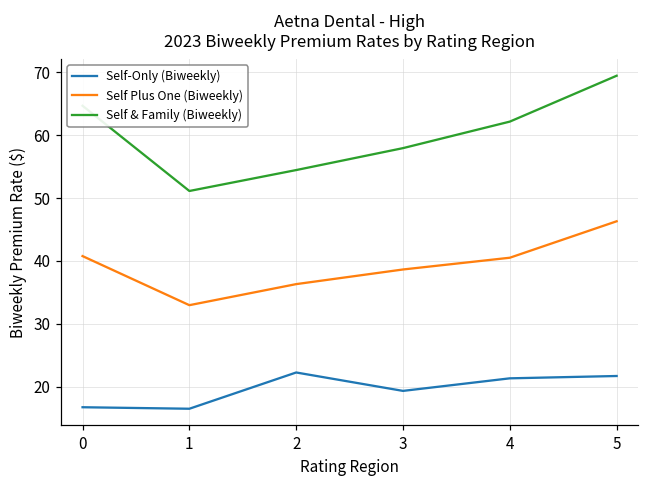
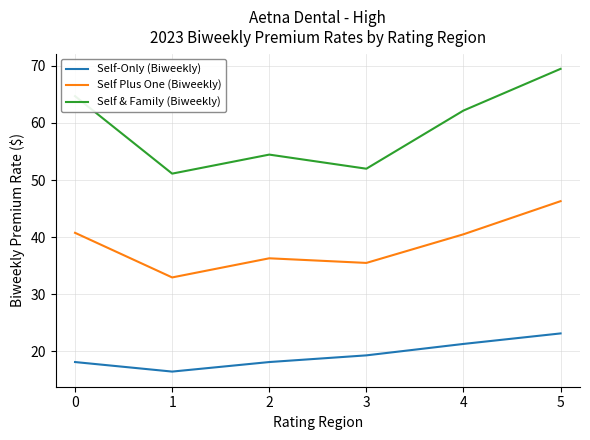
Self-Only (Biweekly), 0: 17 -> 18
Self-Only (Biweekly), 2: 22 -> 18
Self Plus One (Biweekly), 3: 39 -> 36
Self & Family (Biweekly), 3: 58 -> 52
Self-Only (Biweekly), 5: 22 -> 23
